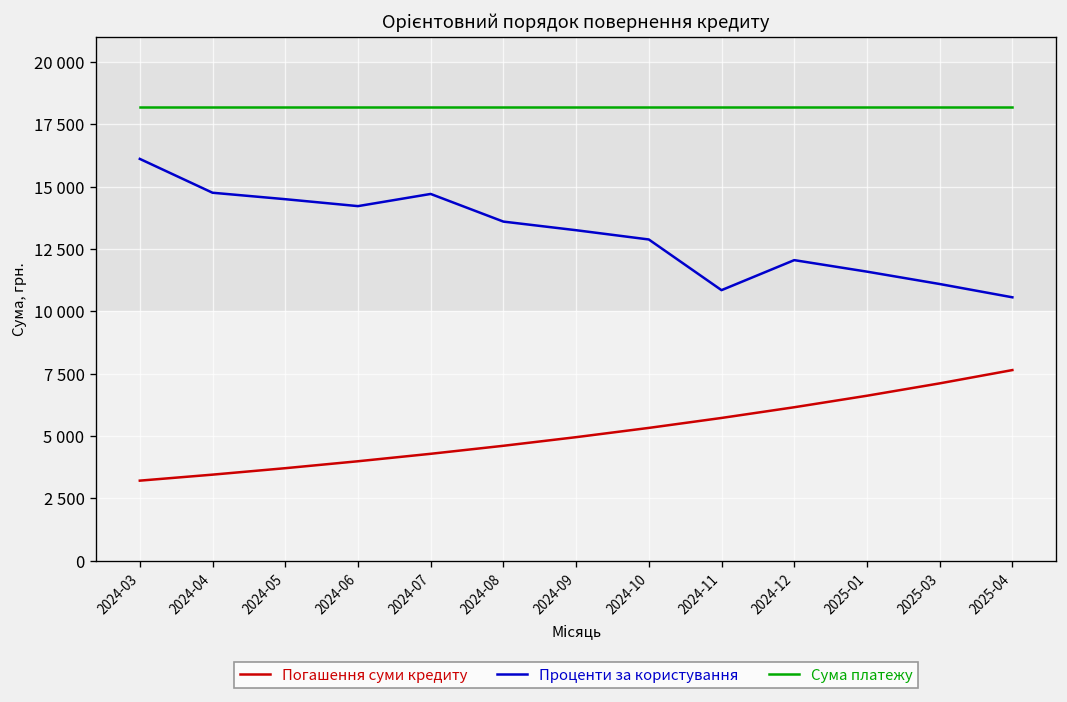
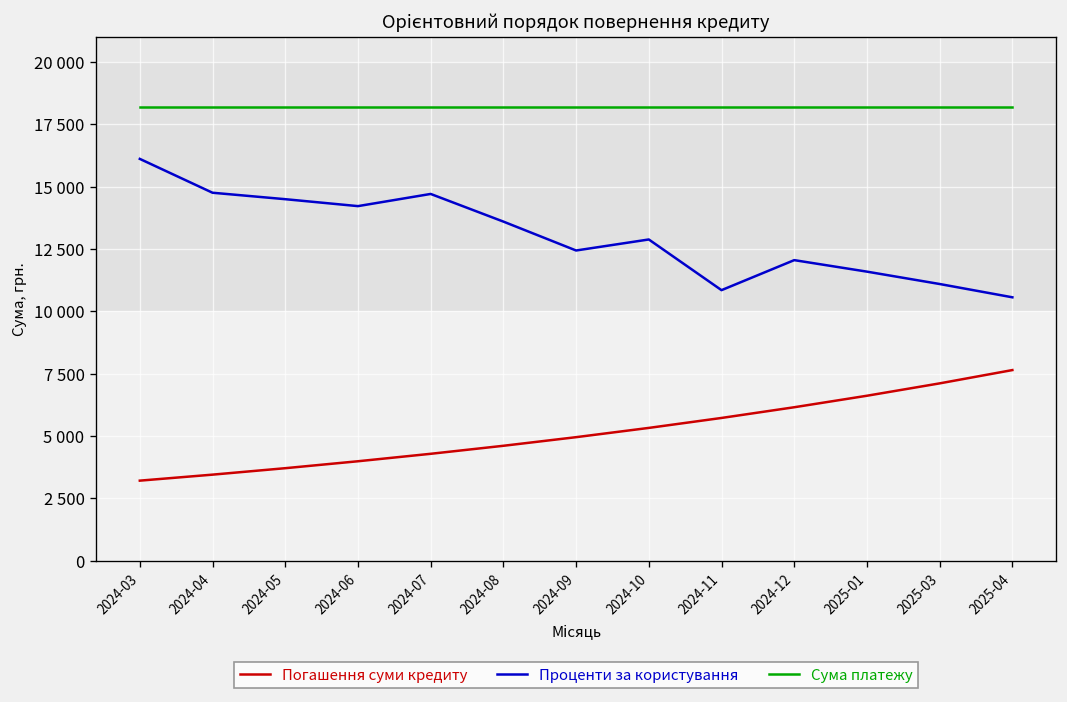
Проценти за користування, 2024-09: 13300 -> 12400
